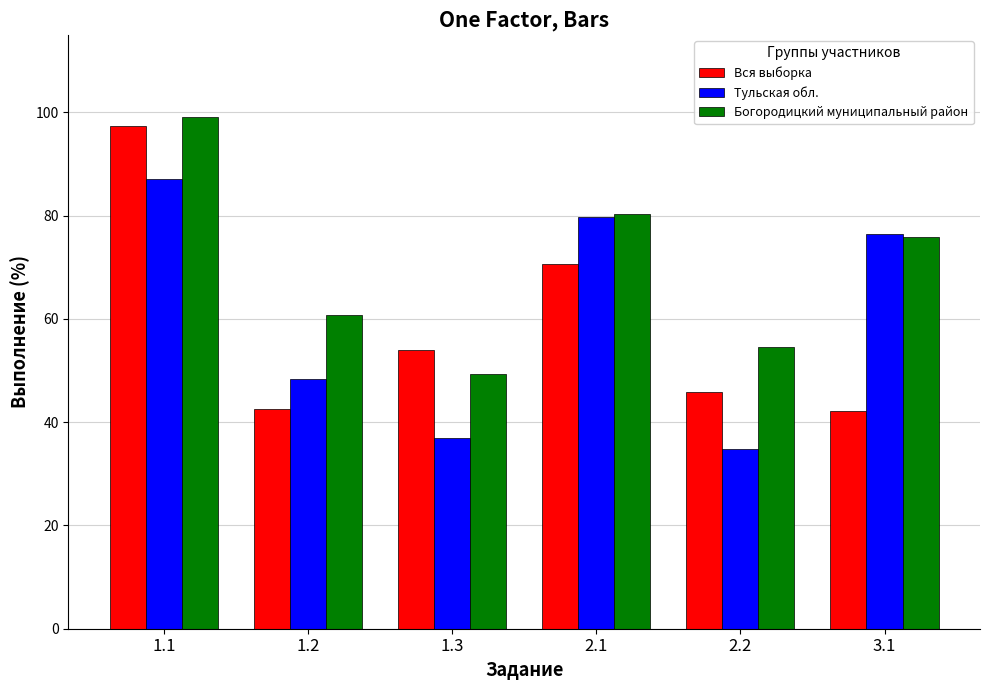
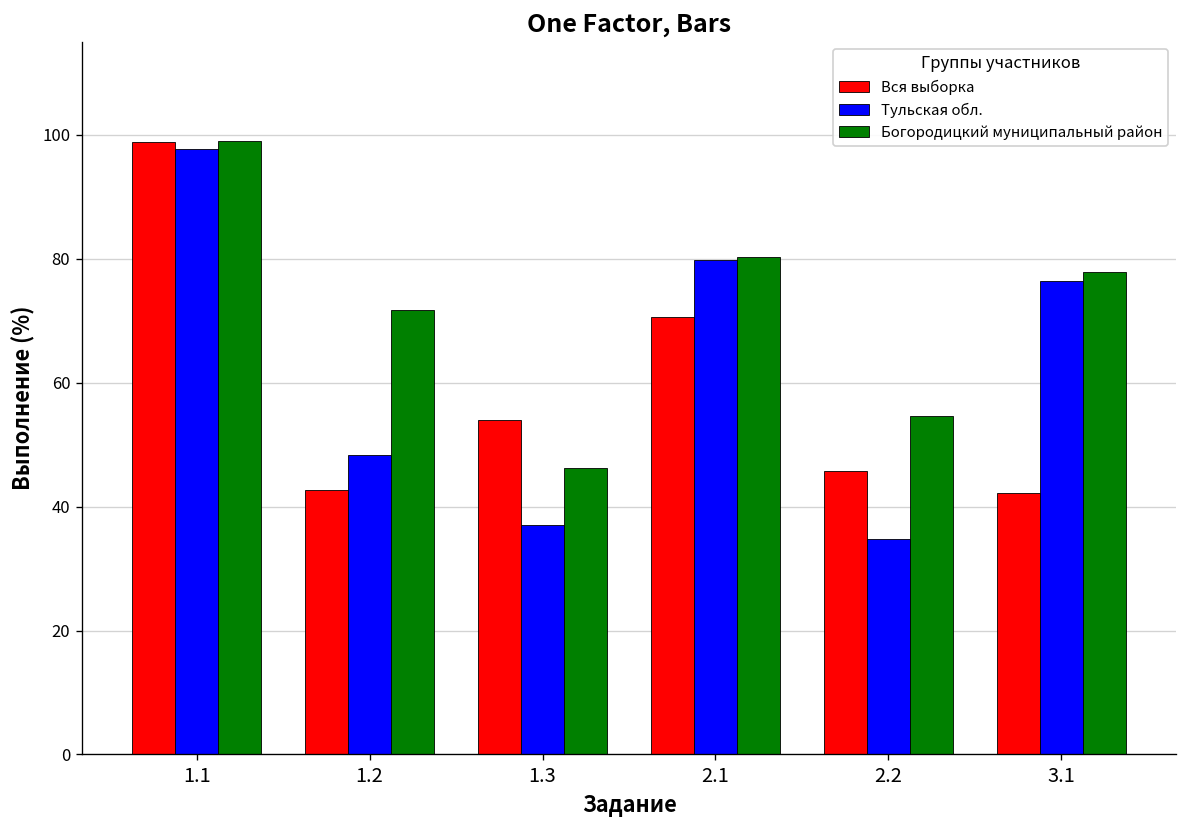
Вся выборка, 1.1: 97 -> 99
Тульская обл., 1.1: 87 -> 98
Богородицкий муниципальный район, 1.2: 61 -> 72
Богородицкий муниципальный район, 1.3: 49 -> 46
Богородицкий муниципальный район, 3.1: 76 -> 78
